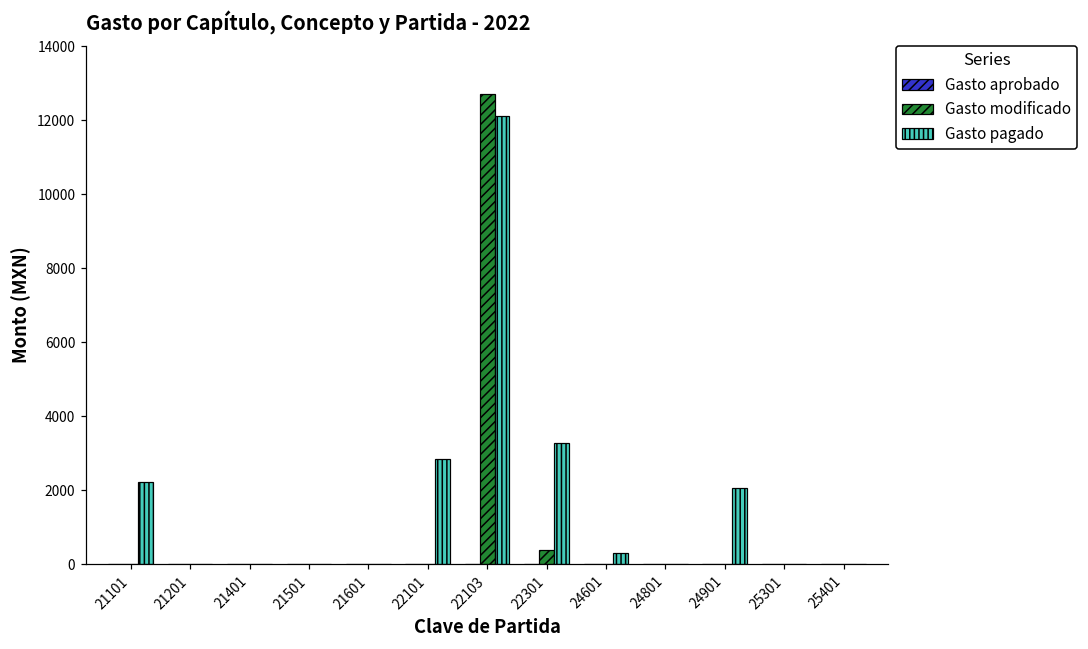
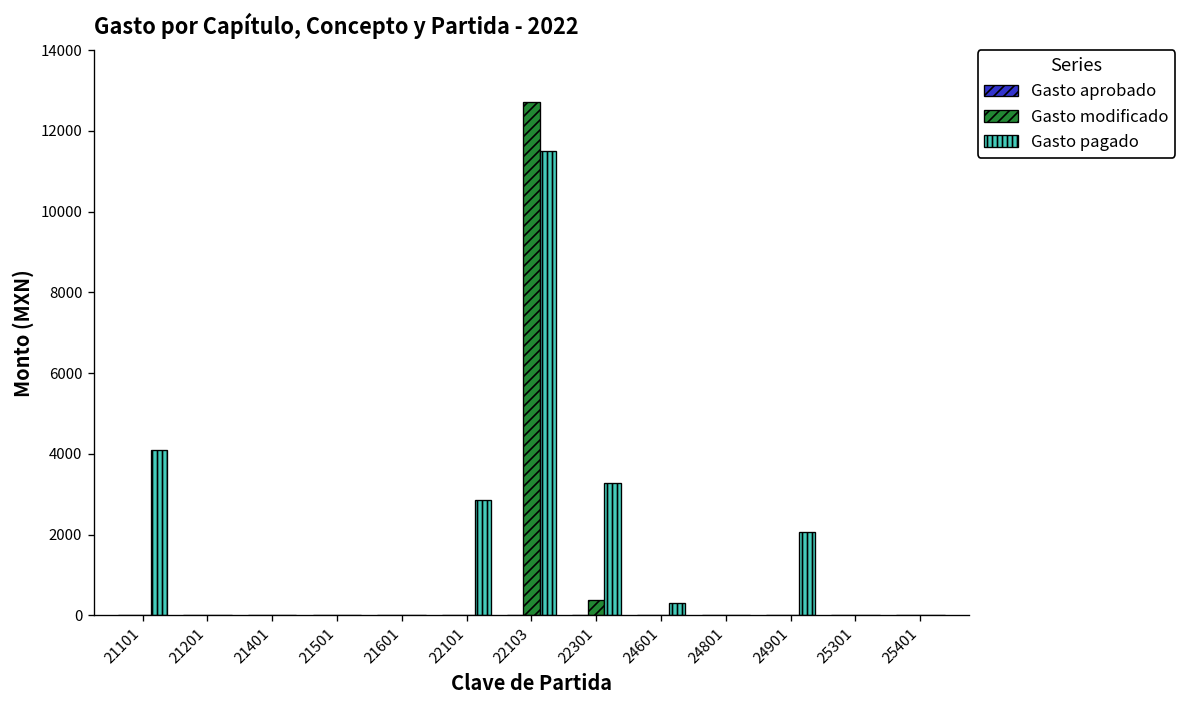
Gasto pagado, 21101: 2200 -> 4100
Gasto pagado, 22103: 12100 -> 11500
